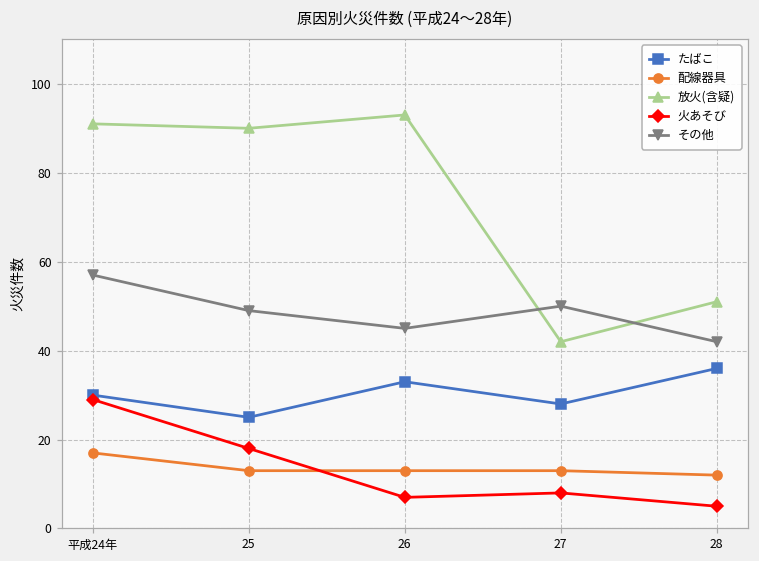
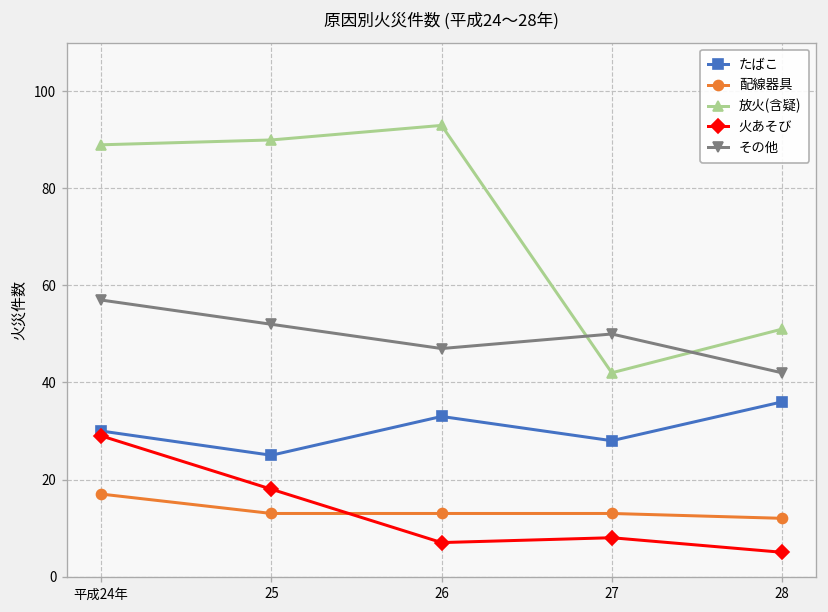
放火(含疑), 平成24年: 91 -> 89
その他, 25: 49 -> 52
その他, 26: 45 -> 47
